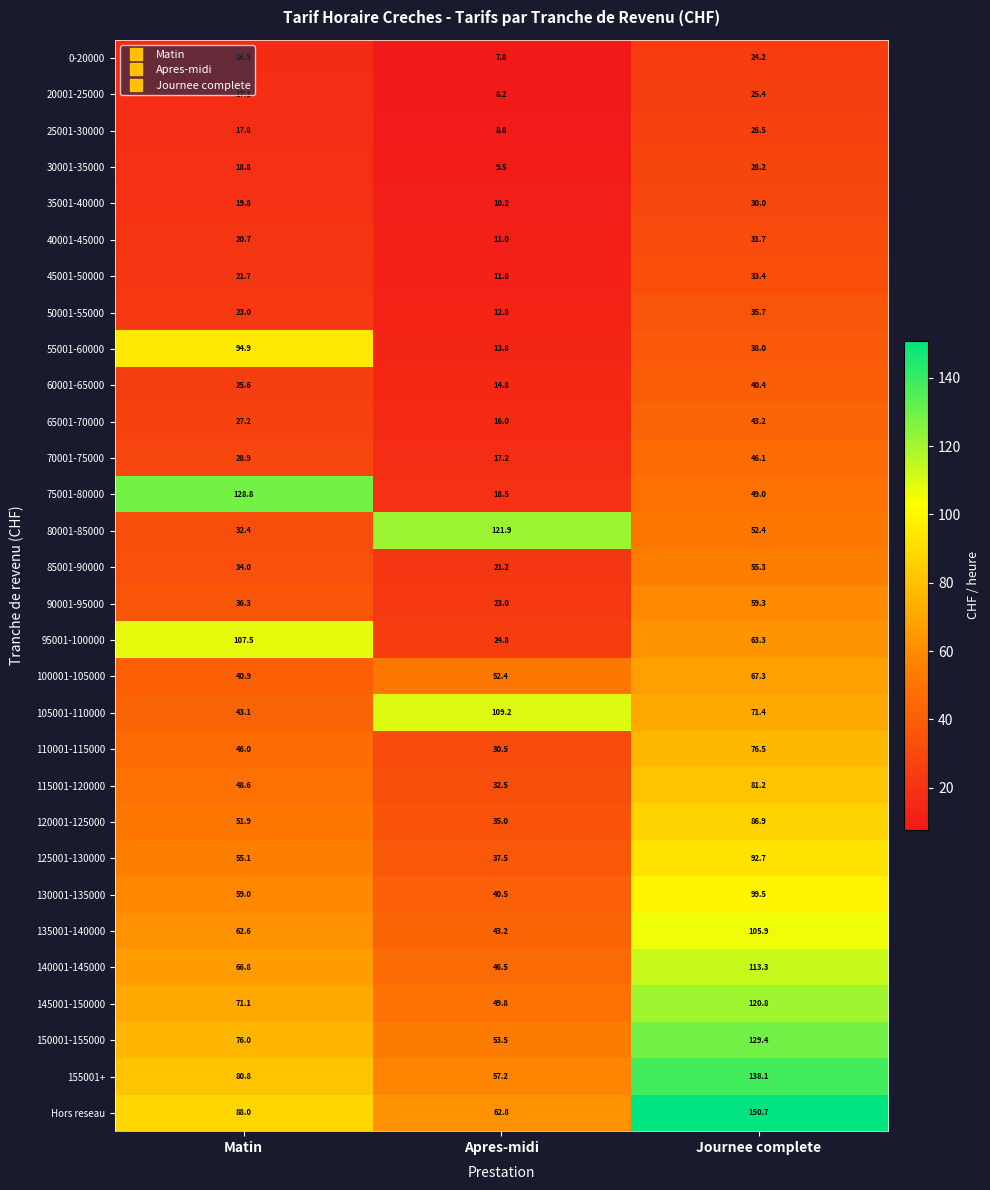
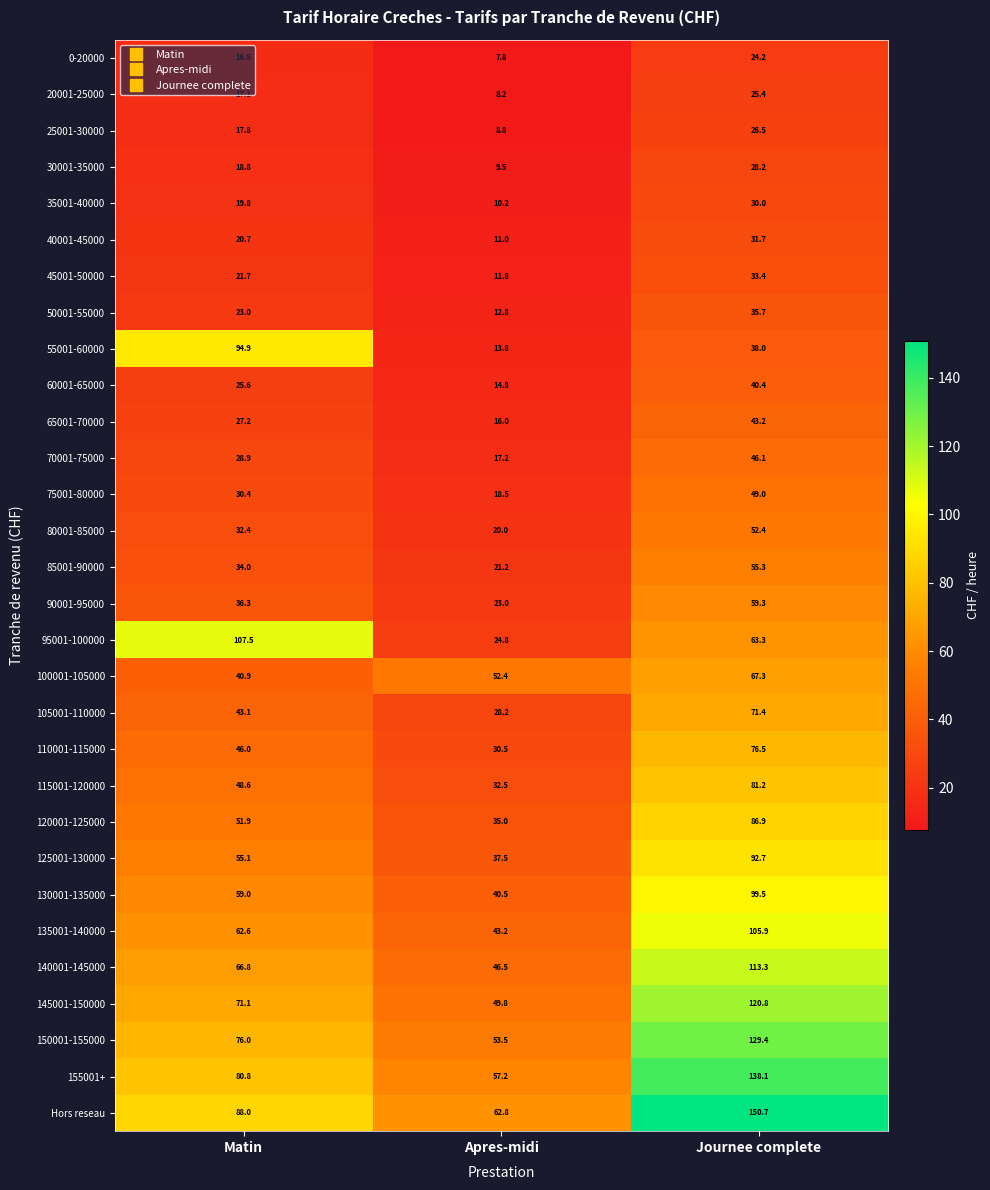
75001-80000, Matin: 128.8 -> 30.4
80001-85000, Apres-midi: 121.9 -> 20.0
105001-110000, Apres-midi: 109.2 -> 28.2
